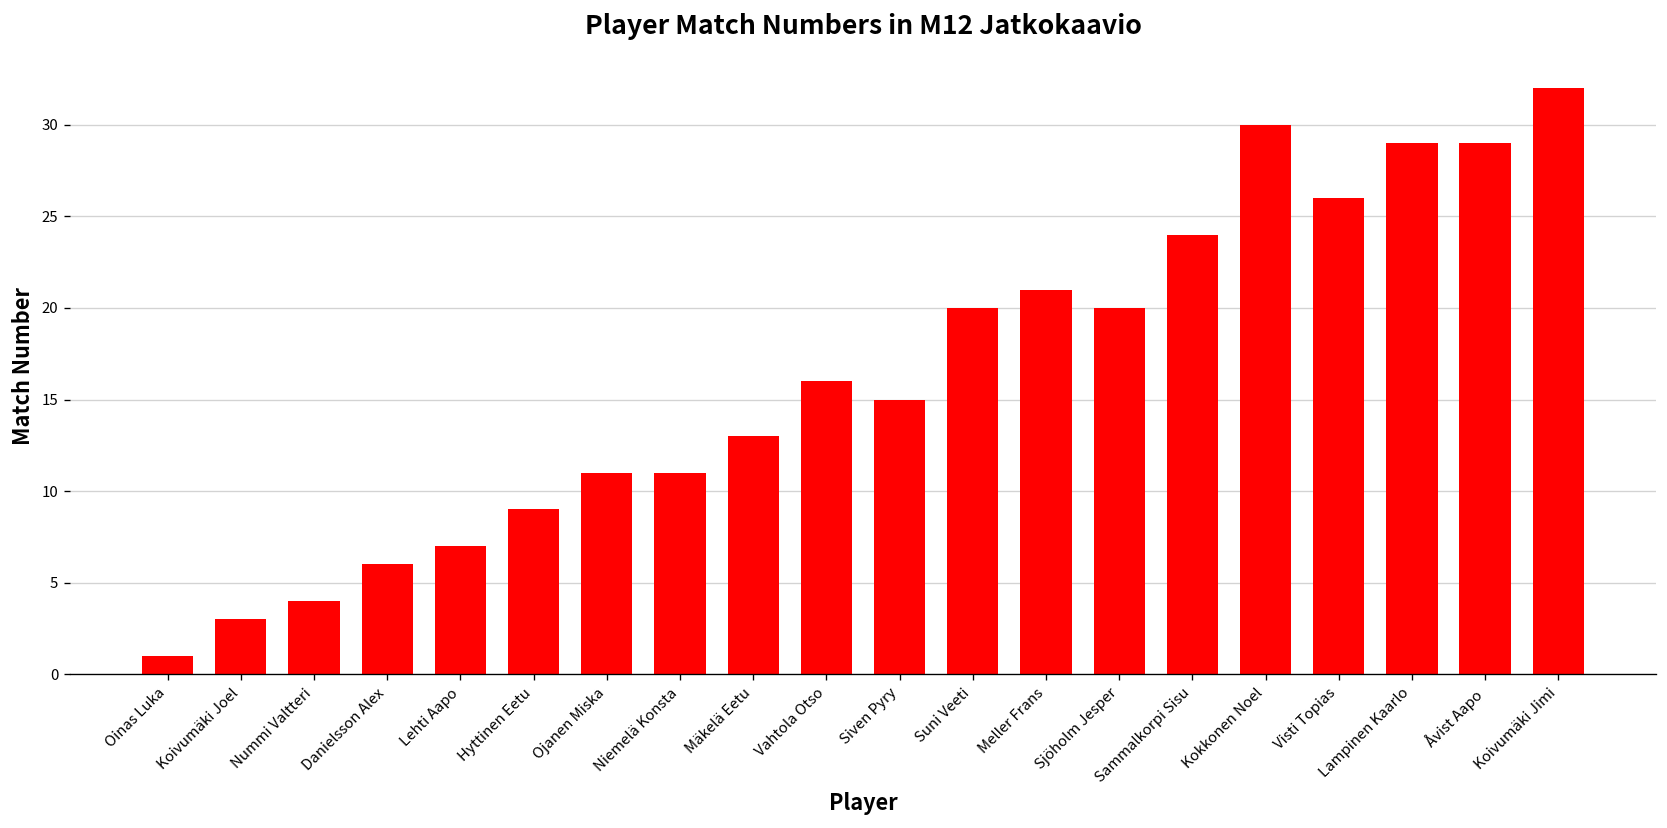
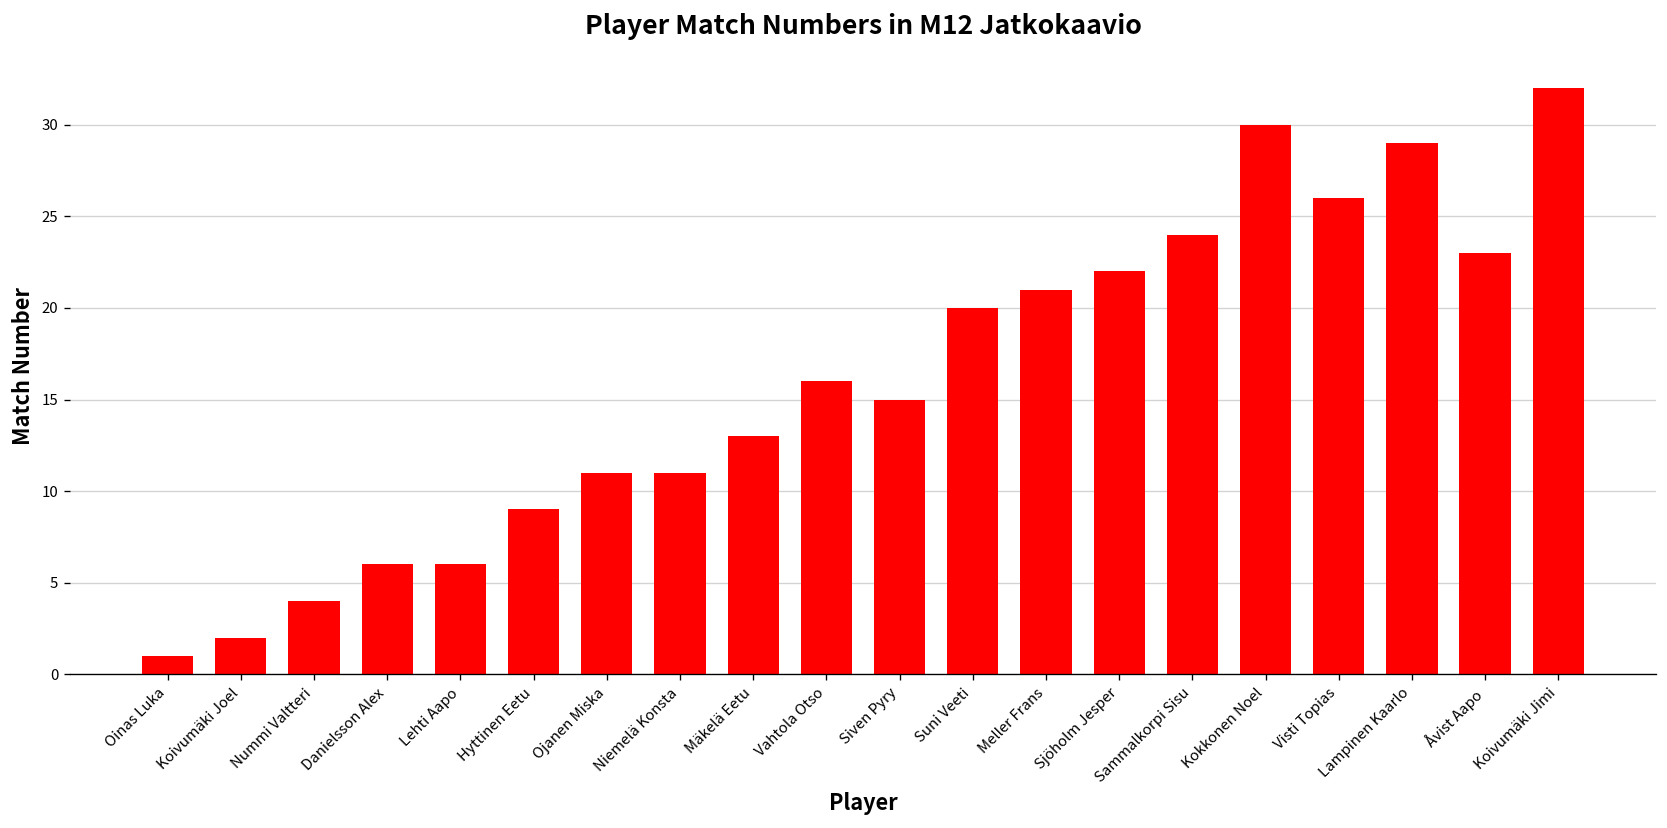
Koivumäki Joel: 3 -> 2
Lehti Aapo: 7 -> 6
Sjöholm Jesper: 20 -> 22
Åvist Aapo: 29 -> 23
